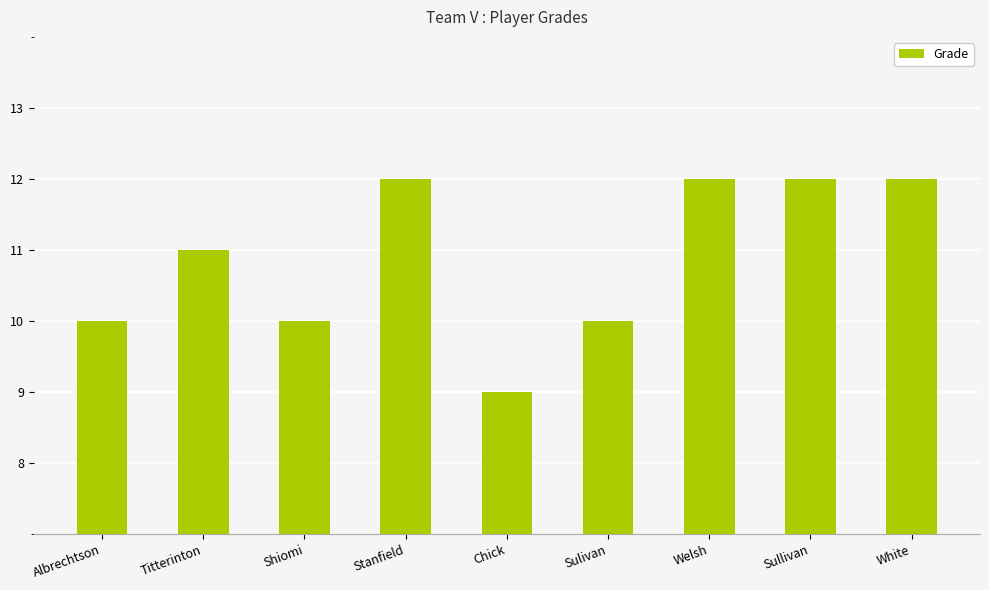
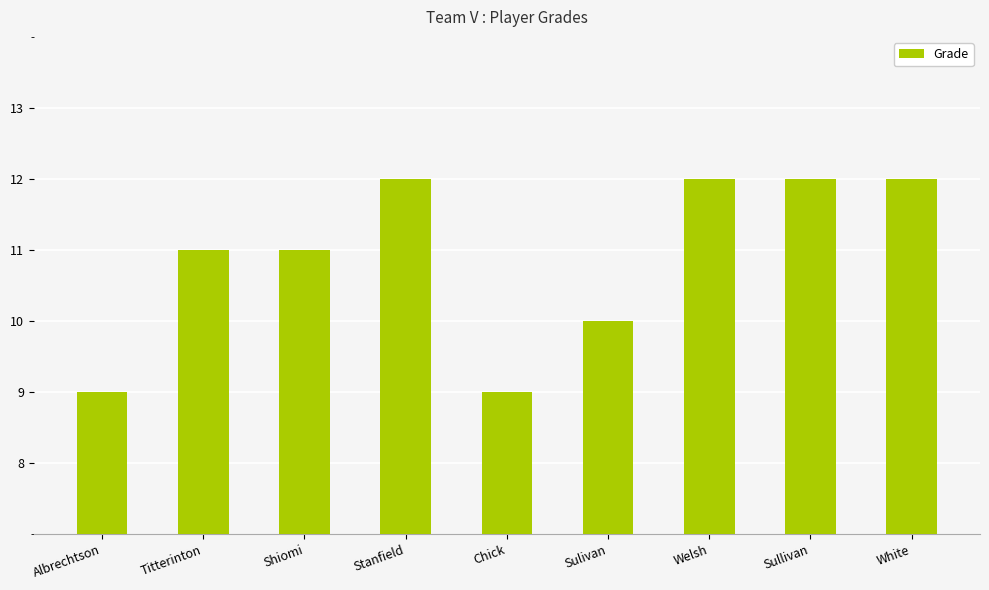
Albrechtson: 10 -> 9
Shiomi: 10 -> 11
